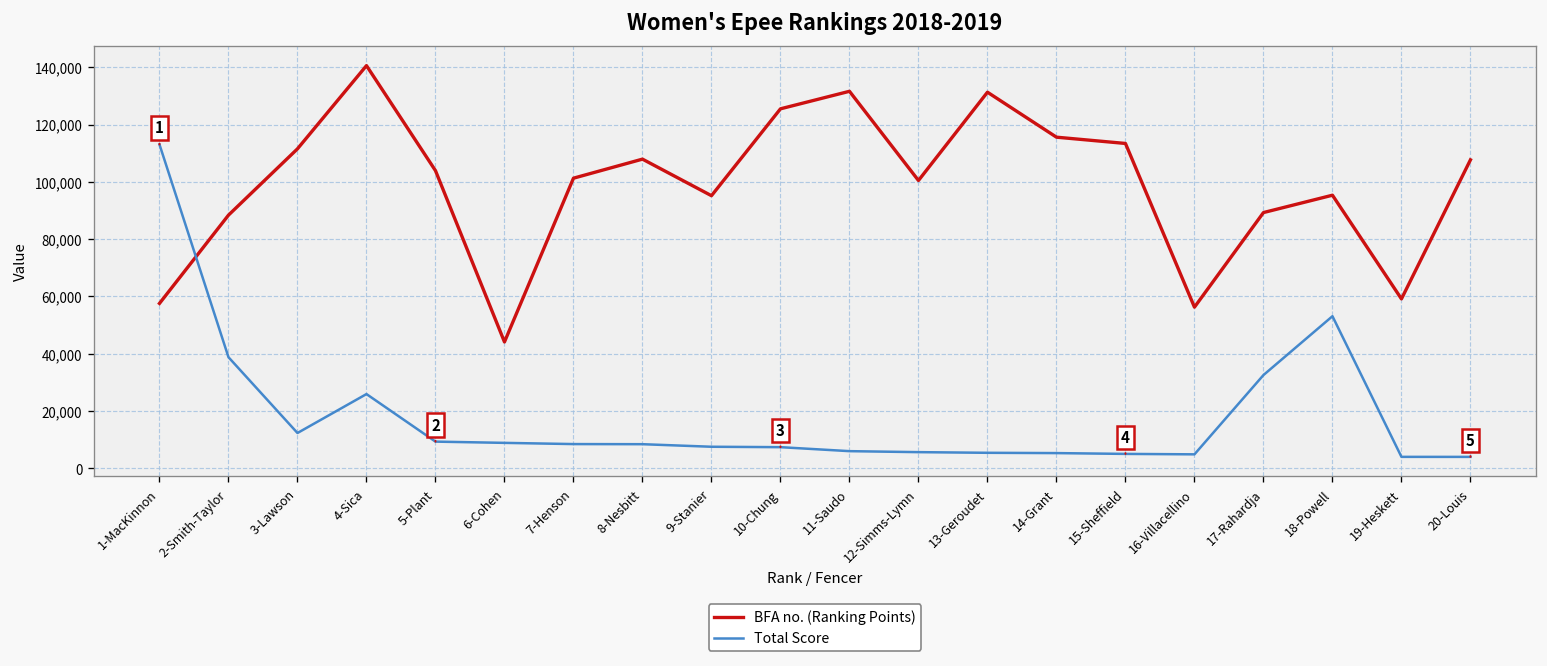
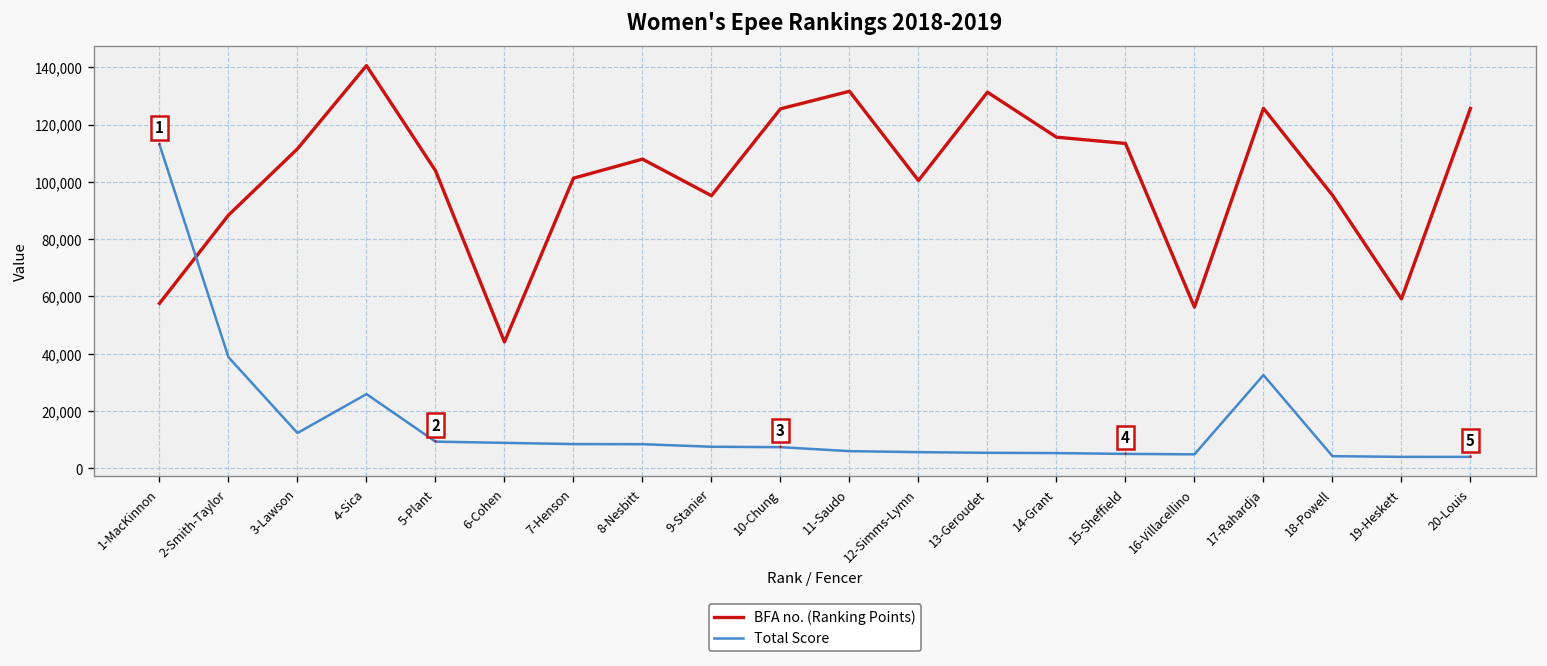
BFA no. (Ranking Points), 17-Rahardja: 89,000 -> 126,000
Total Score, 18-Powell: 53,000 -> 4,000
BFA no. (Ranking Points), 20-Louis: 108,000 -> 126,000
